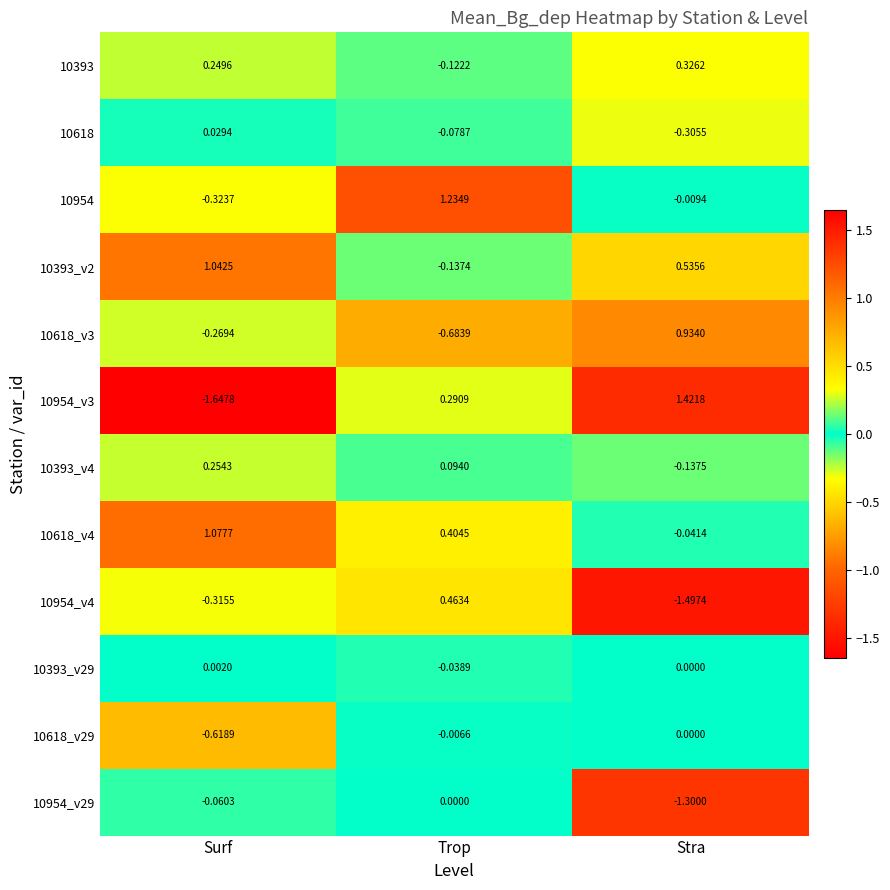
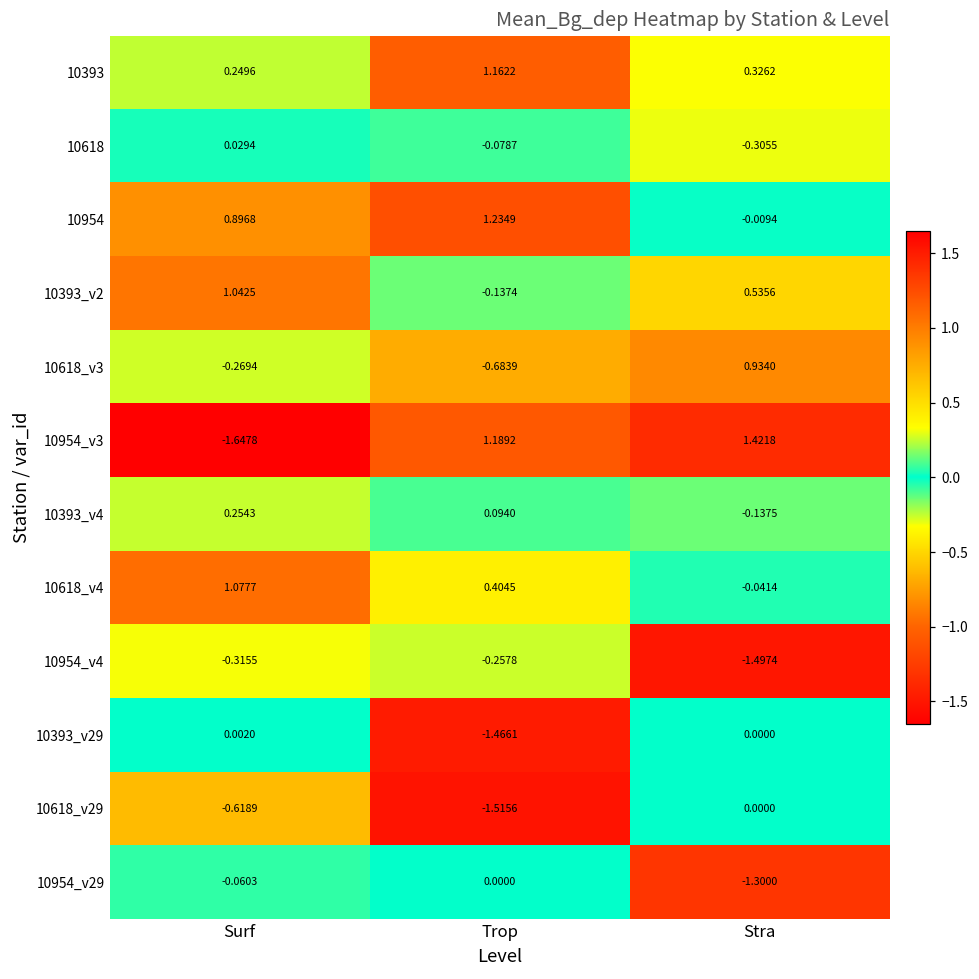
10393, Trop: -0.1222 -> 1.1622
10954, Surf: -0.3237 -> 0.8968
10954_v3, Trop: 0.2909 -> 1.1892
10954_v4, Trop: 0.4634 -> -0.2578
10393_v29, Trop: -0.0389 -> -1.4661
10618_v29, Trop: -0.0066 -> -1.5156
